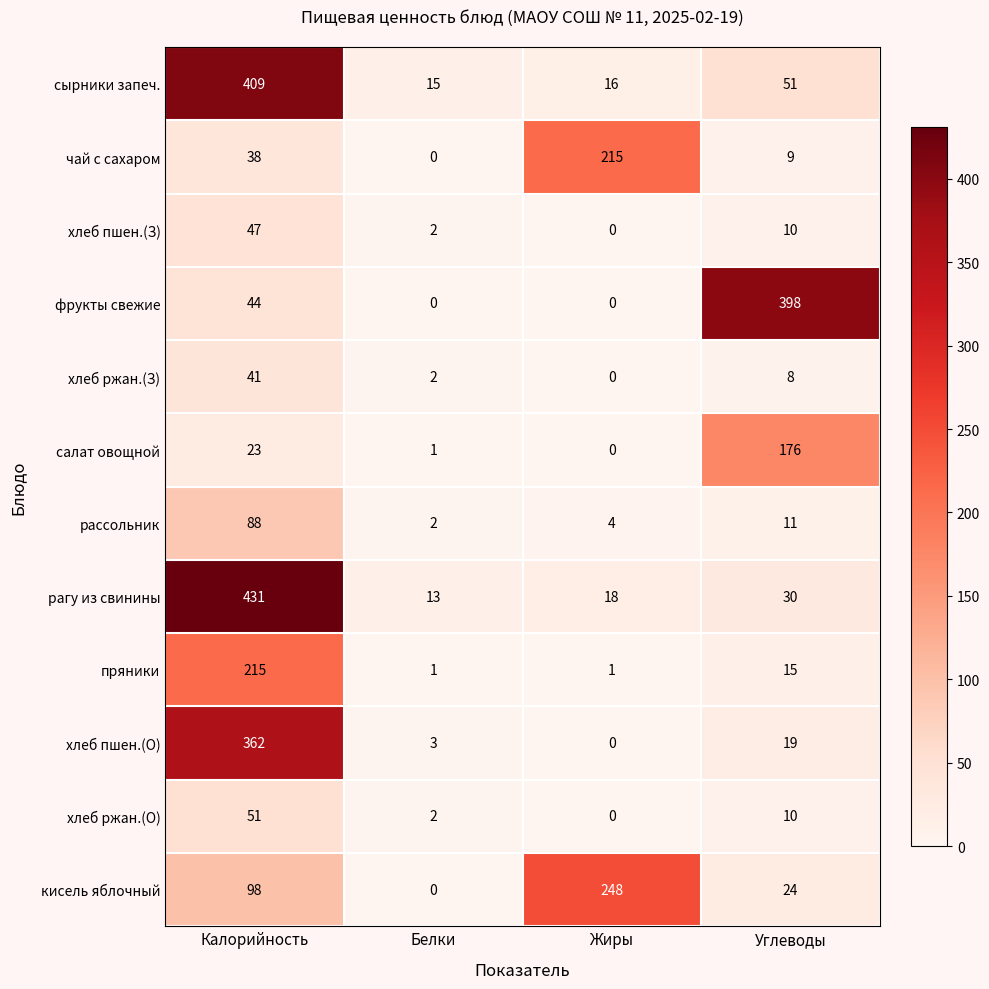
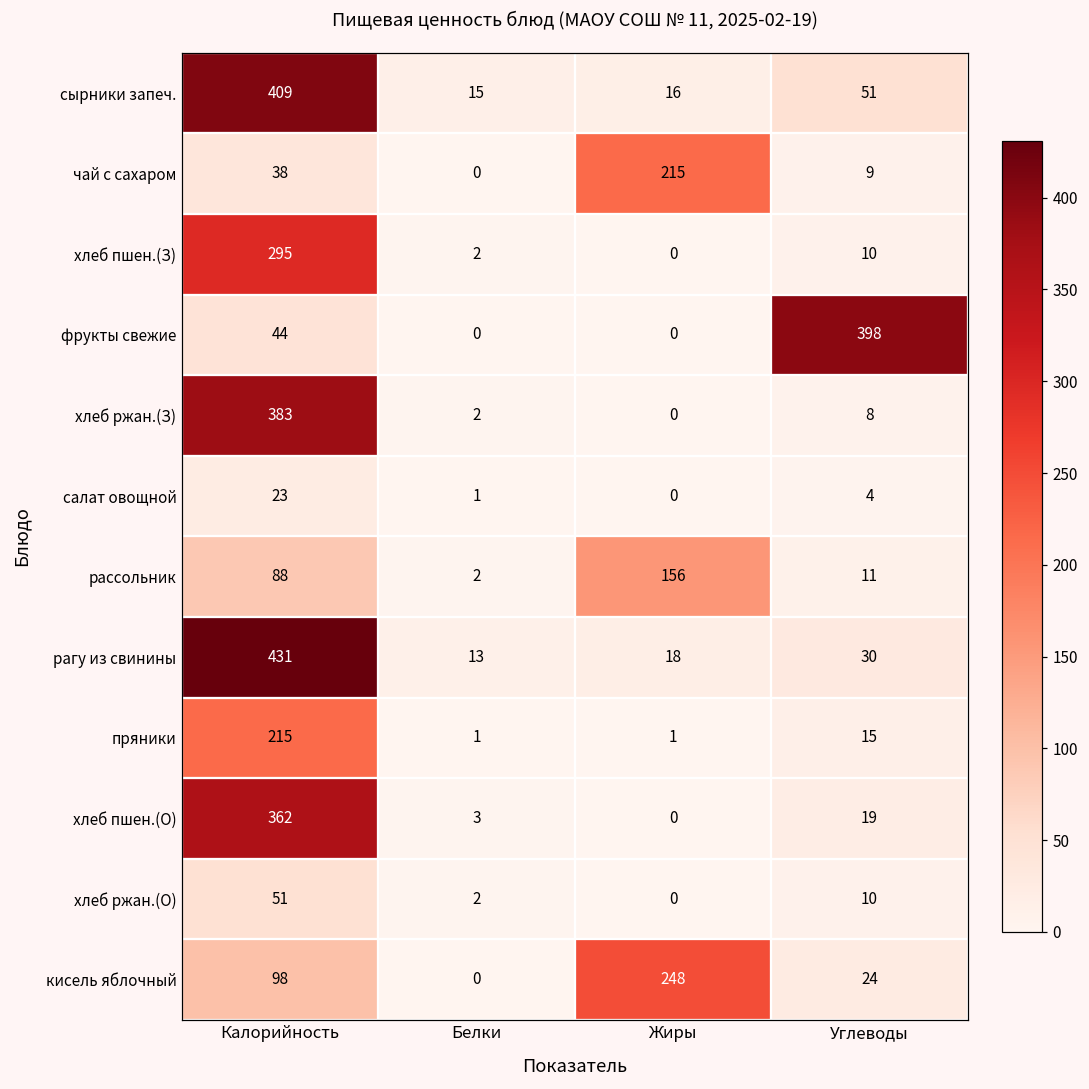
хлеб пшен.(З), Калорийность: 47 -> 295
хлеб ржан.(З), Калорийность: 41 -> 383
салат овощной, Углеводы: 176 -> 4
рассольник, Жиры: 4 -> 156
